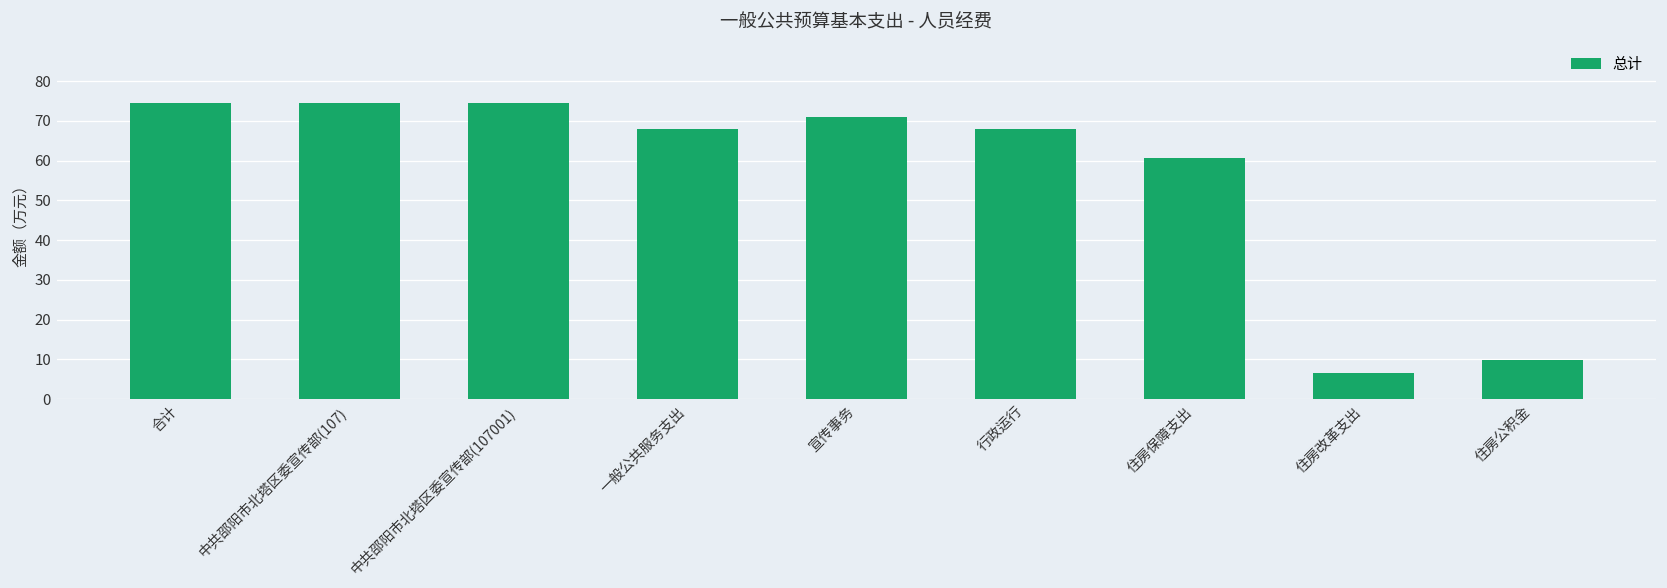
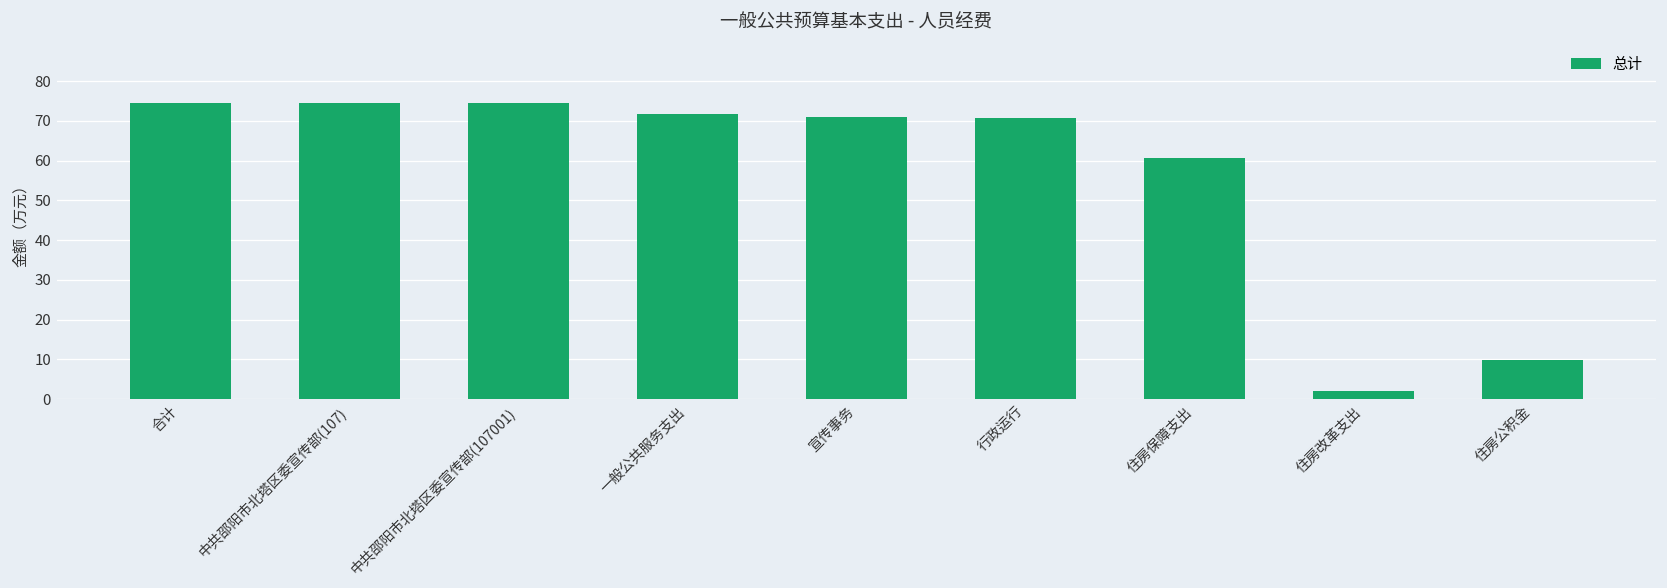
一般公共服务支出: 68 -> 72
行政运行: 68 -> 71
住房改革支出: 6 -> 2
